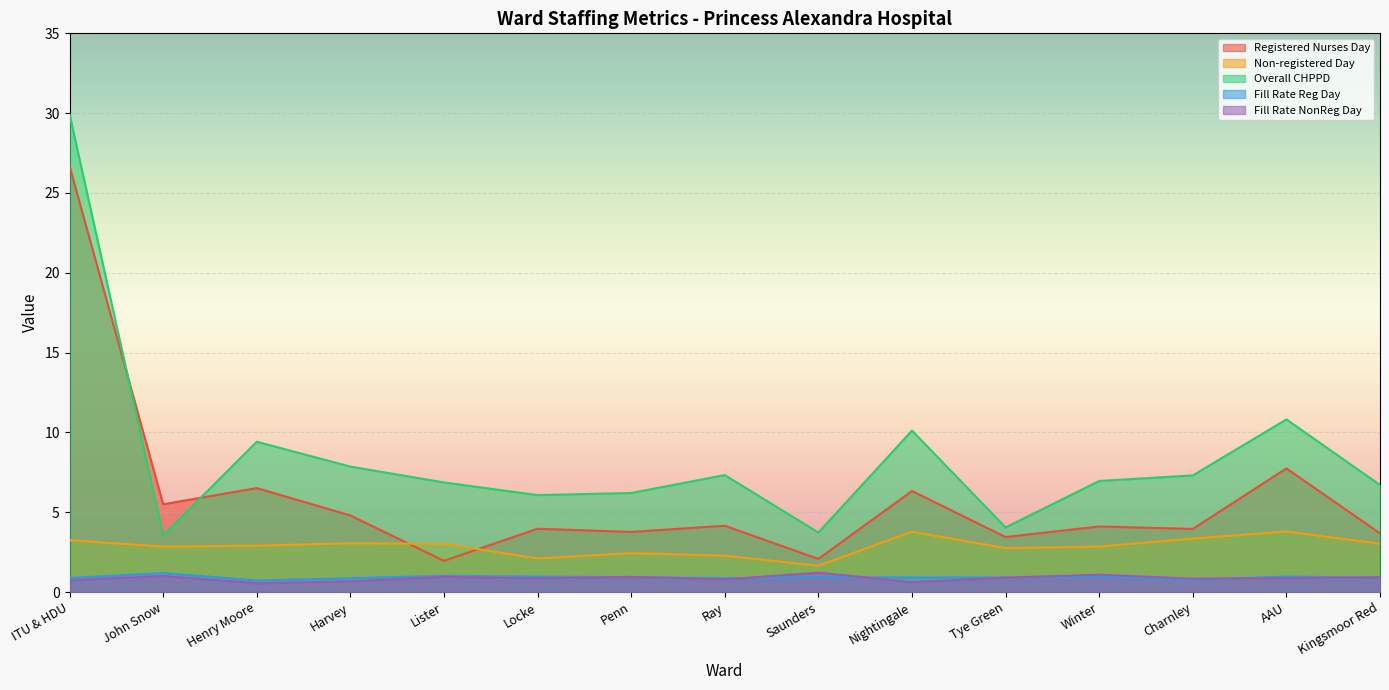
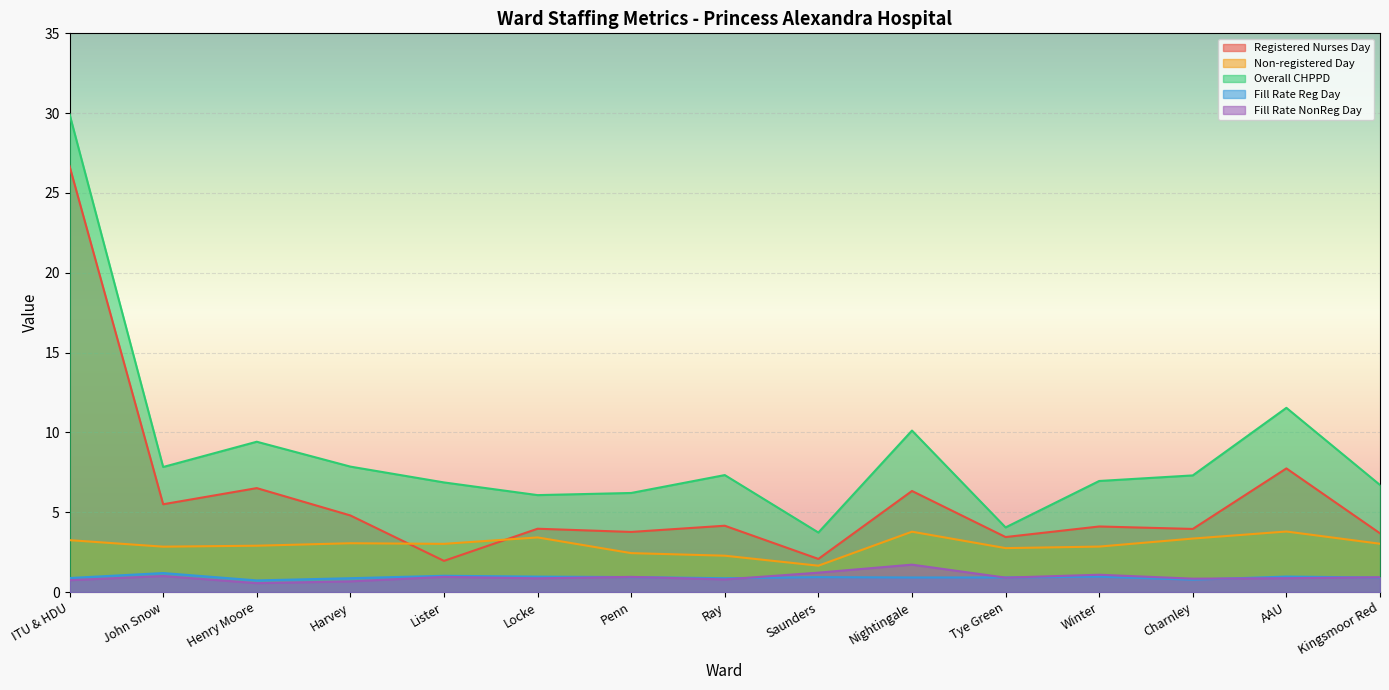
Overall CHPPD, John Snow: 3.6 -> 7.8
Non-registered Day, Locke: 2.1 -> 3.4
Fill Rate NonReg Day, Nightingale: 0.6 -> 1.7
Overall CHPPD, AAU: 10.8 -> 11.5
